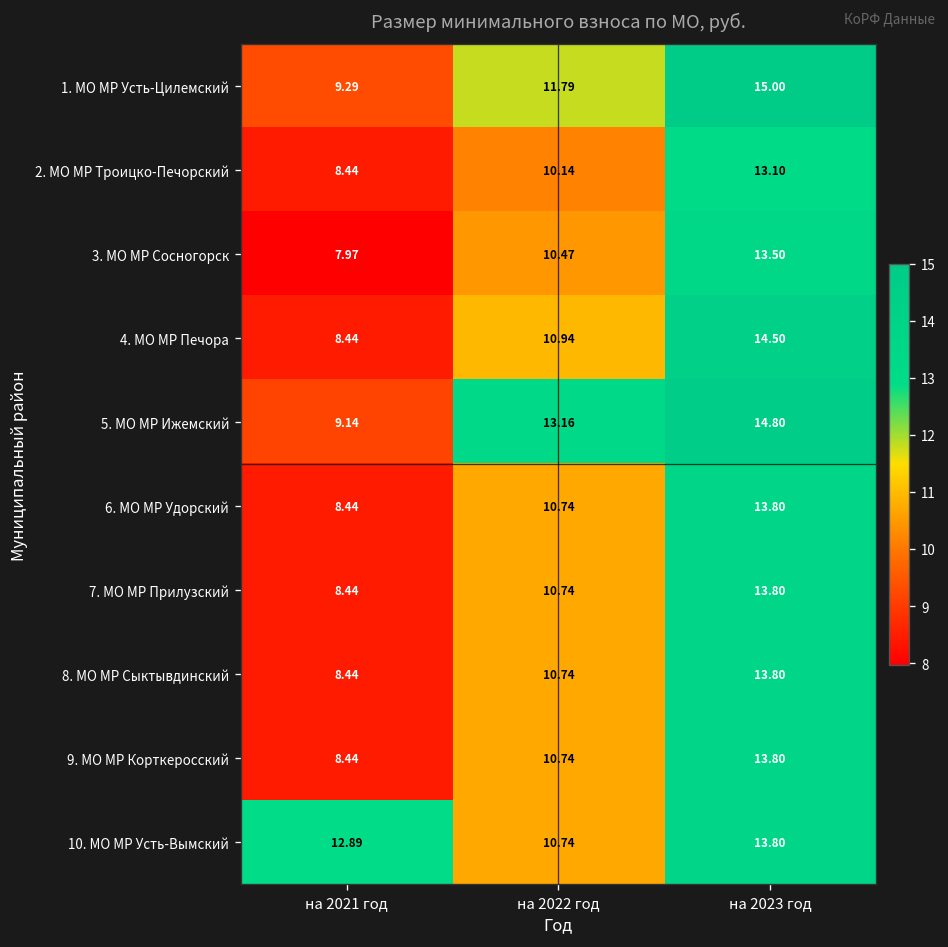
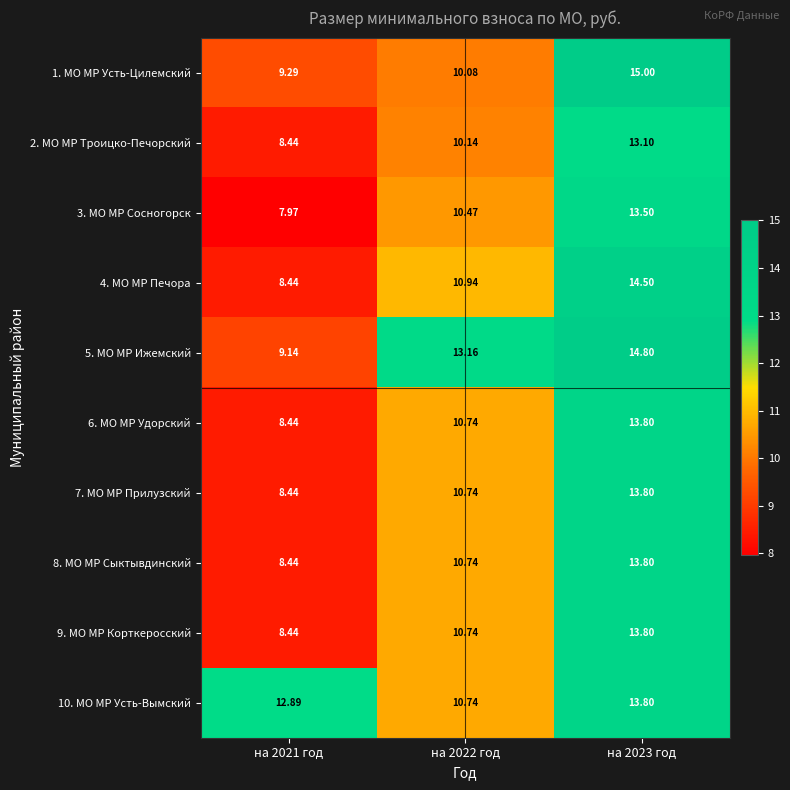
1. МО МР Усть-Цилемский, на 2022 год: 11.79 -> 10.08
